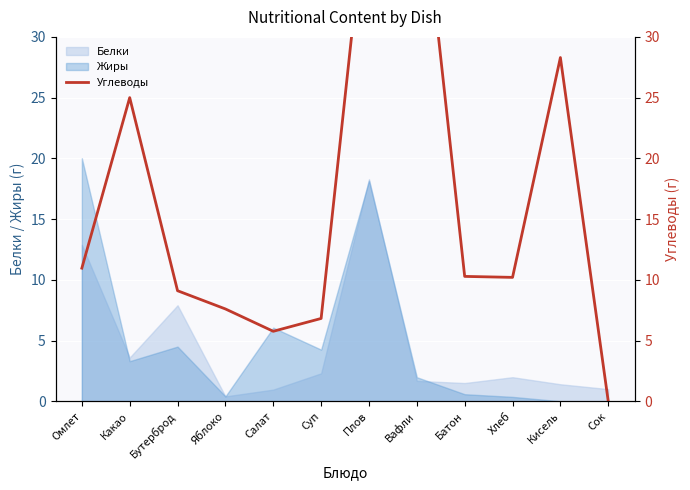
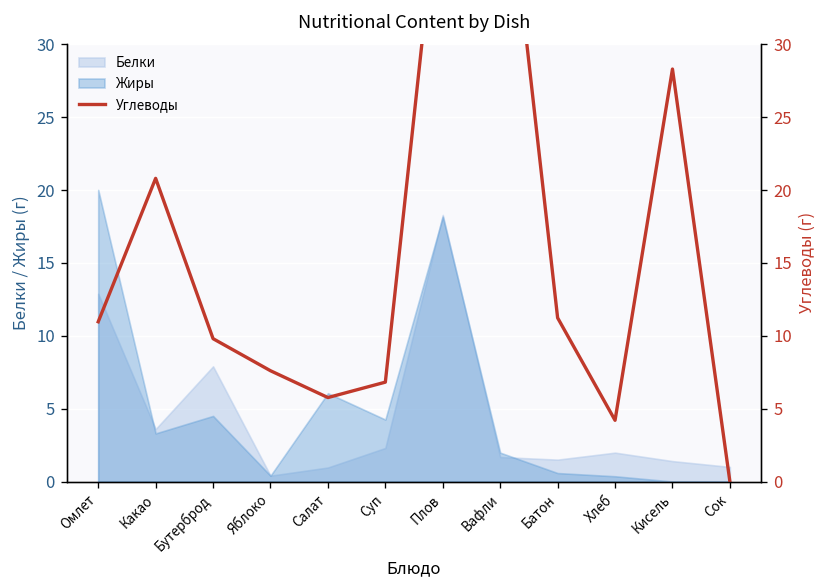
Углеводы, Какао: 25.0 -> 20.8
Углеводы, Бутерброд: 9.1 -> 9.8
Углеводы, Батон: 10.3 -> 11.2
Углеводы, Хлеб: 10.2 -> 4.2
